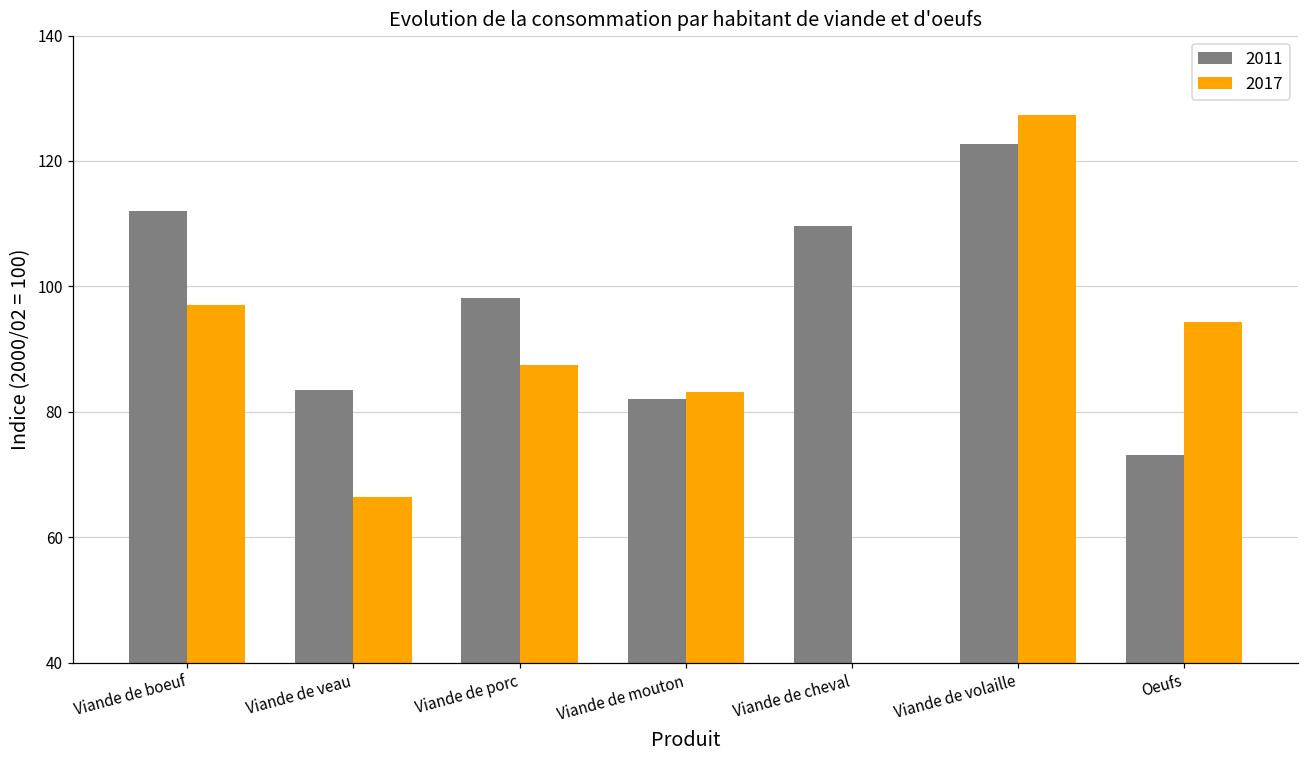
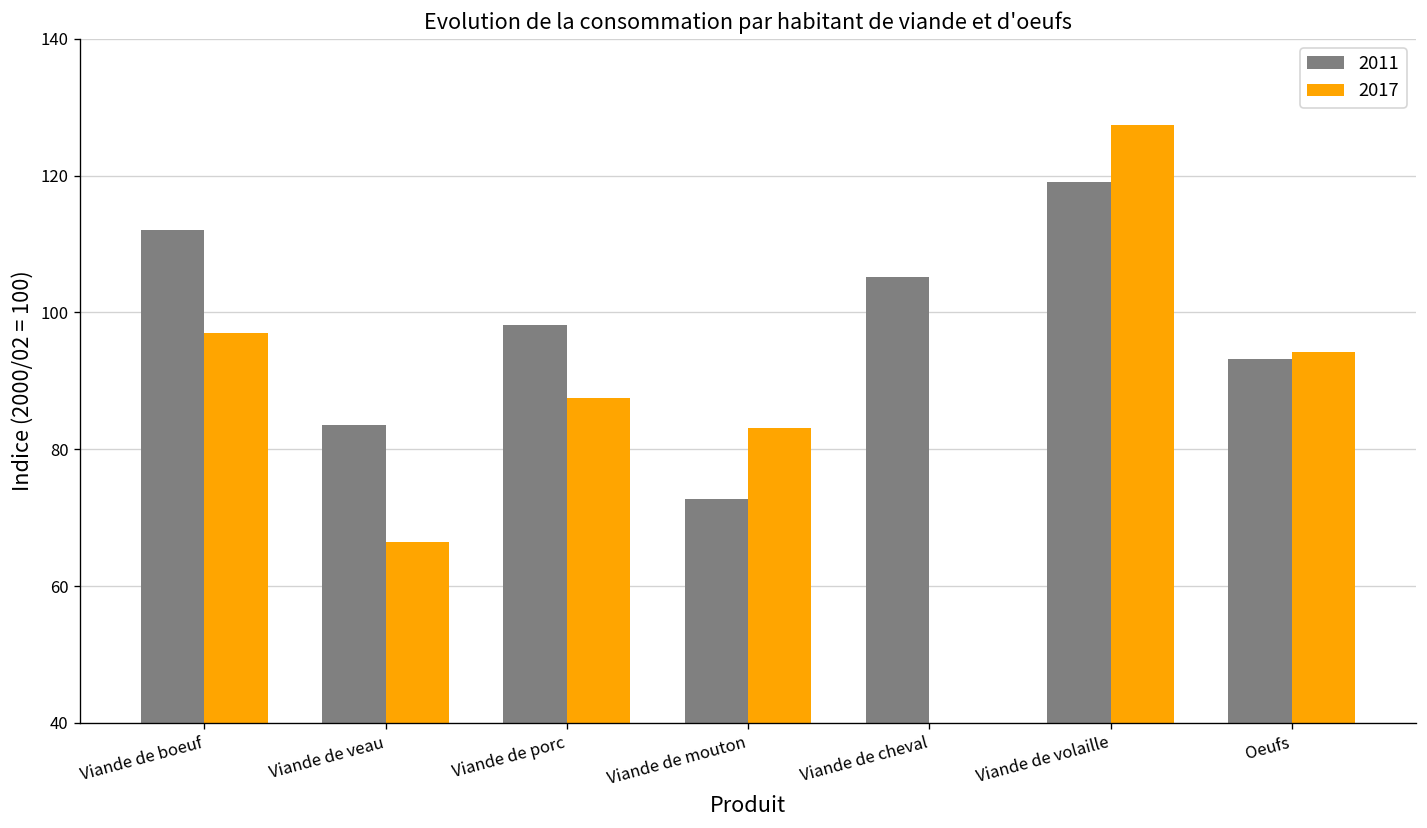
2011, Viande de mouton: 82 -> 73
2011, Viande de cheval: 110 -> 105
2011, Viande de volaille: 123 -> 119
2011, Oeufs: 73 -> 93
